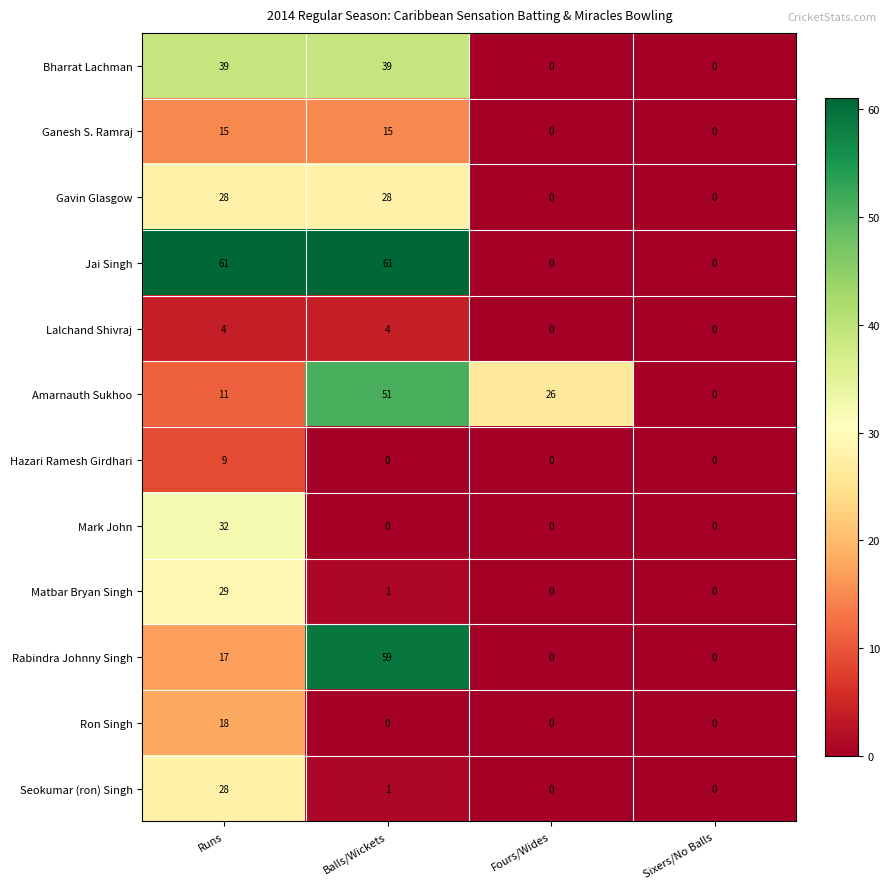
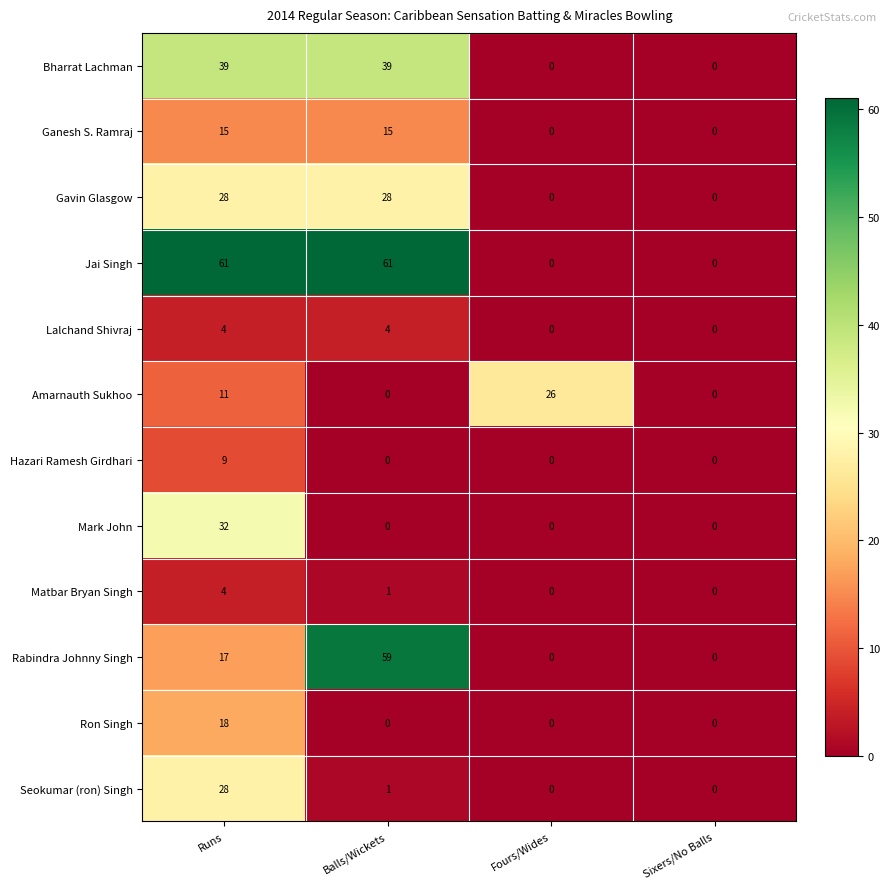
Amarnauth Sukhoo, Balls/Wickets: 51 -> 0
Matbar Bryan Singh, Runs: 29 -> 4
